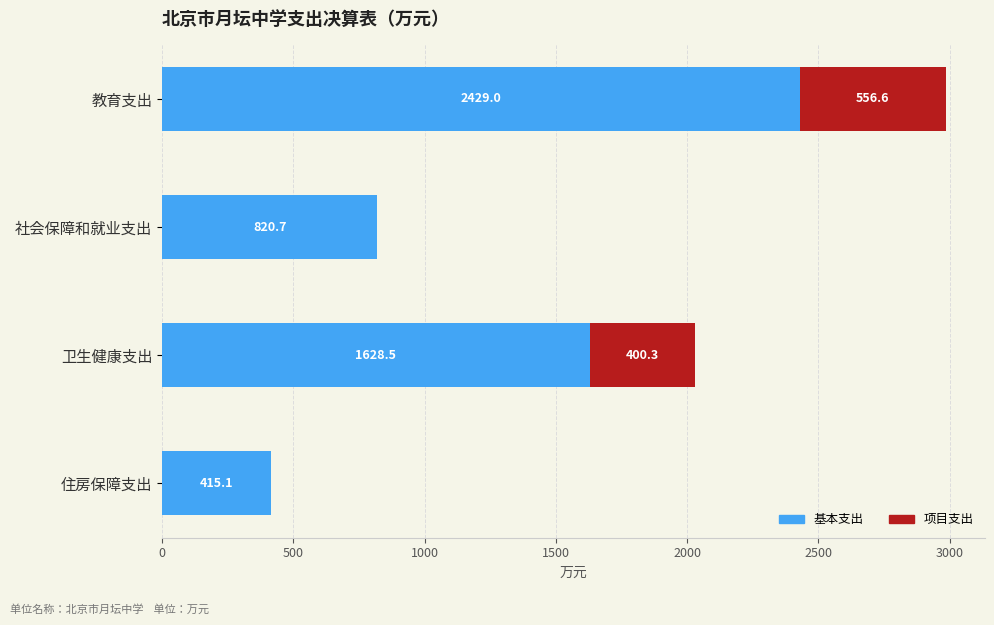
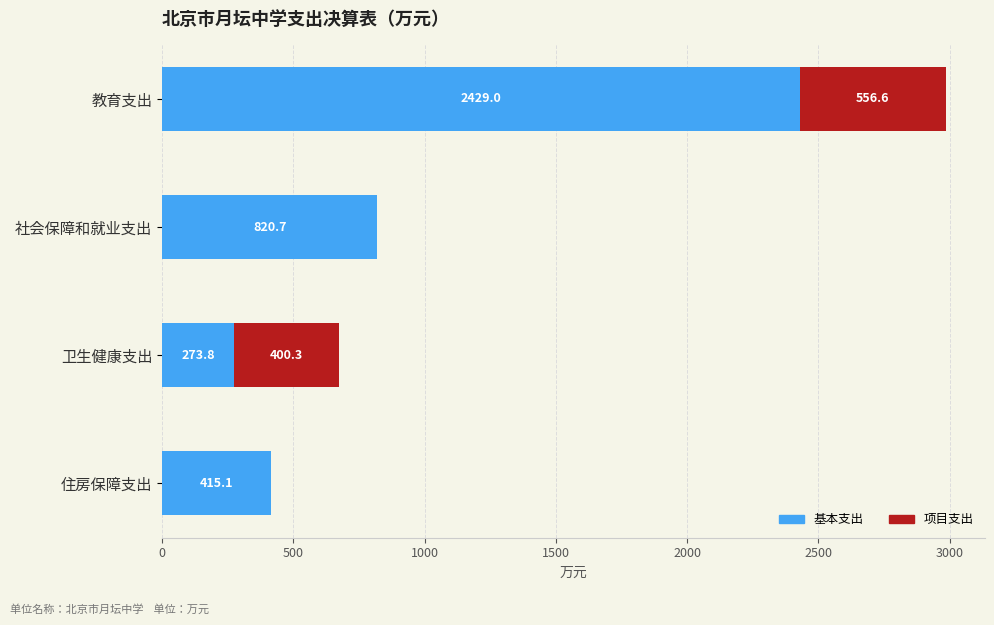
基本支出, 卫生健康支出: 1628.5 -> 273.8
